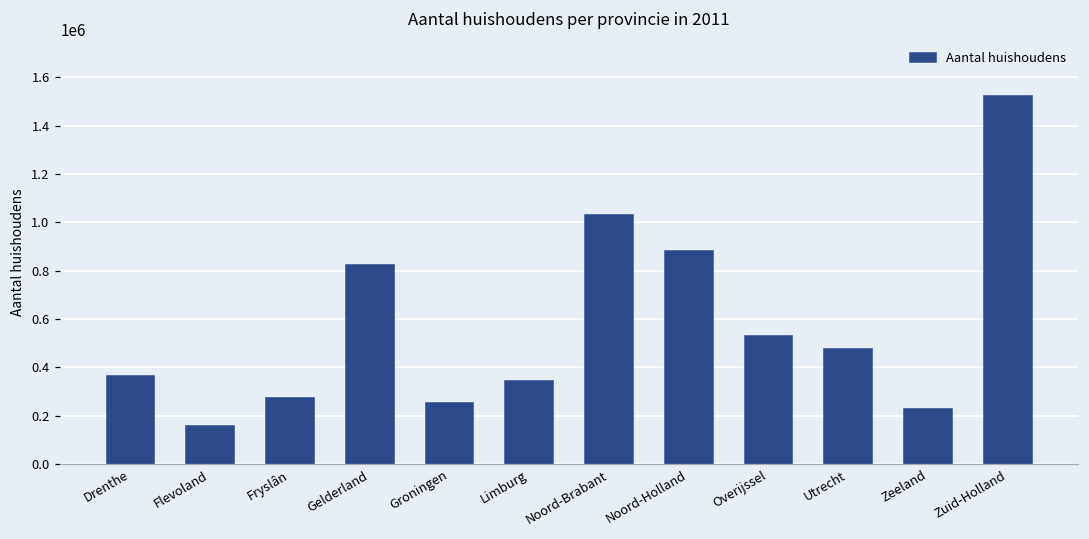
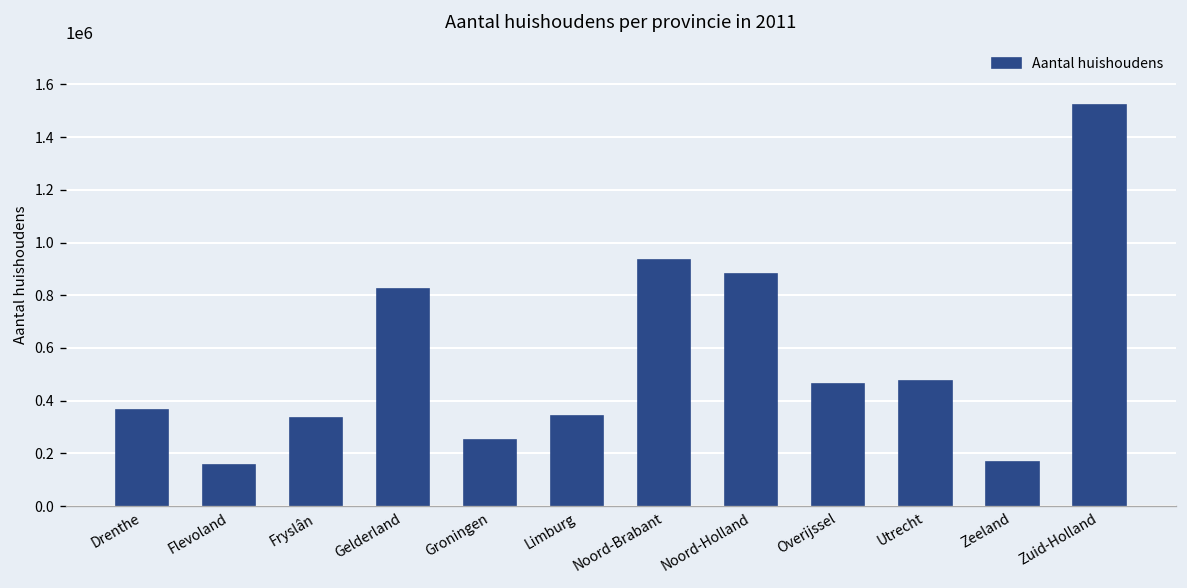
Fryslân: 270000 -> 330000
Noord-Brabant: 1030000 -> 930000
Overijssel: 530000 -> 460000
Zeeland: 230000 -> 170000
